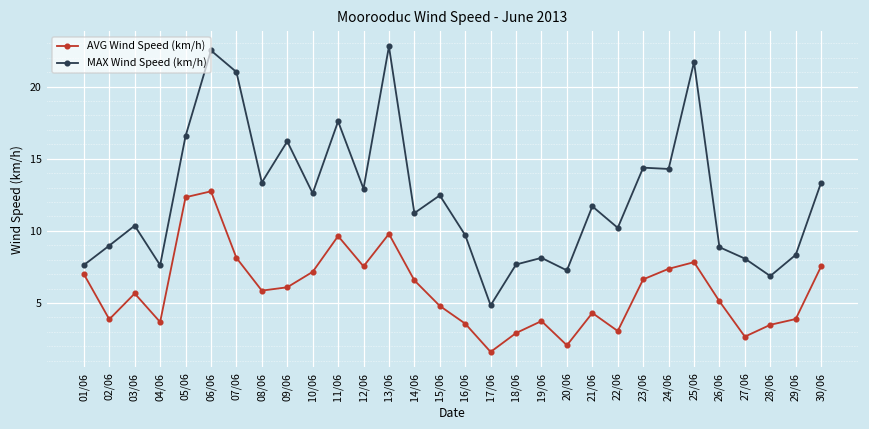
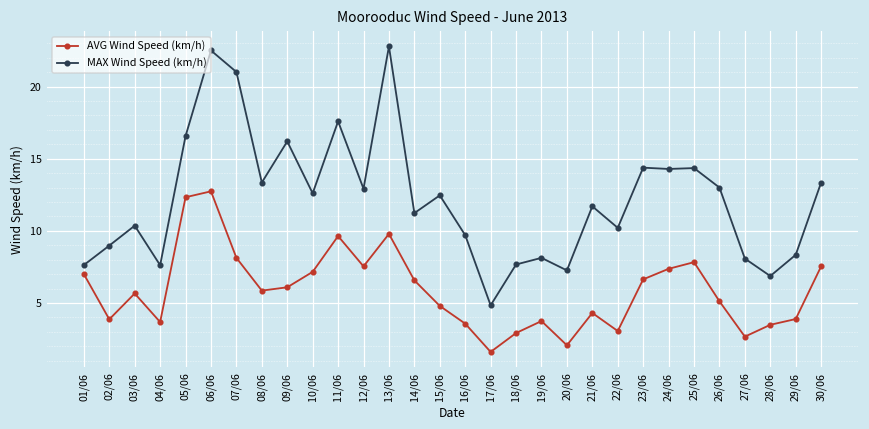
MAX Wind Speed (km/h), 25/06: 21.7 -> 14.4
MAX Wind Speed (km/h), 26/06: 8.9 -> 13.0
